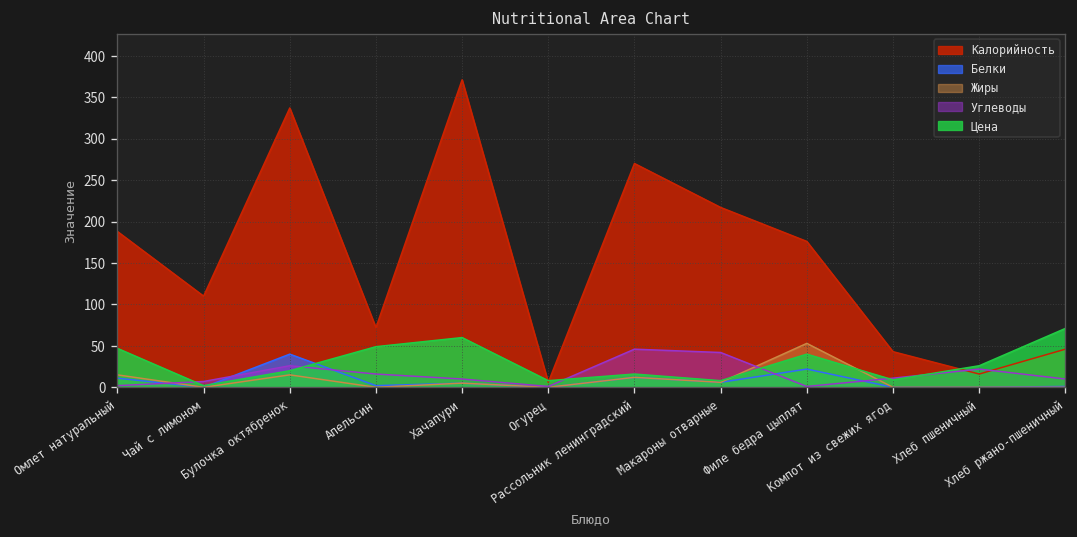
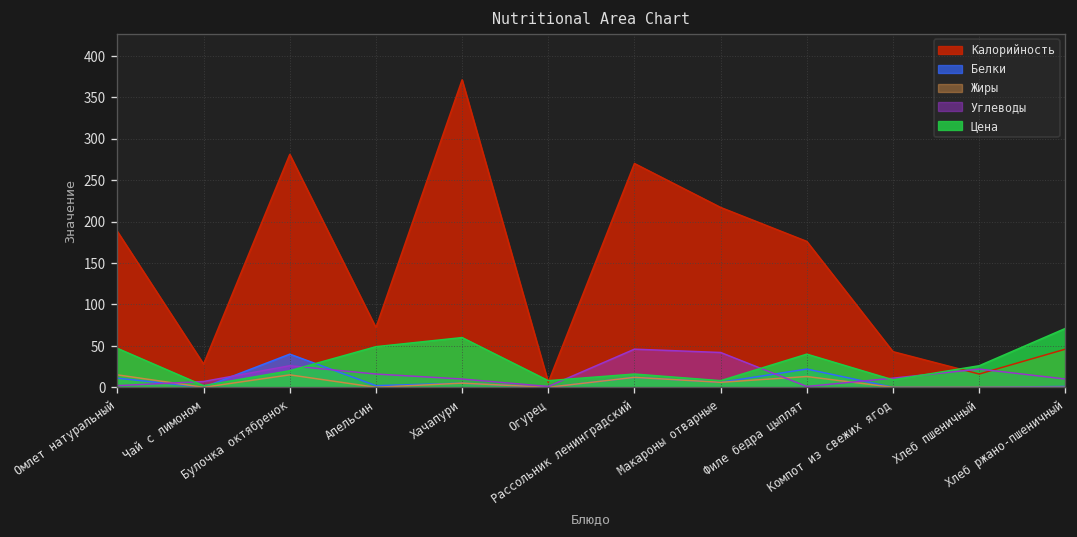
Калорийность, Чай с лимоном: 110 -> 30
Калорийность, Булочка октябренок: 340 -> 280
Жиры, Филе бедра цыплят: 50 -> 10
